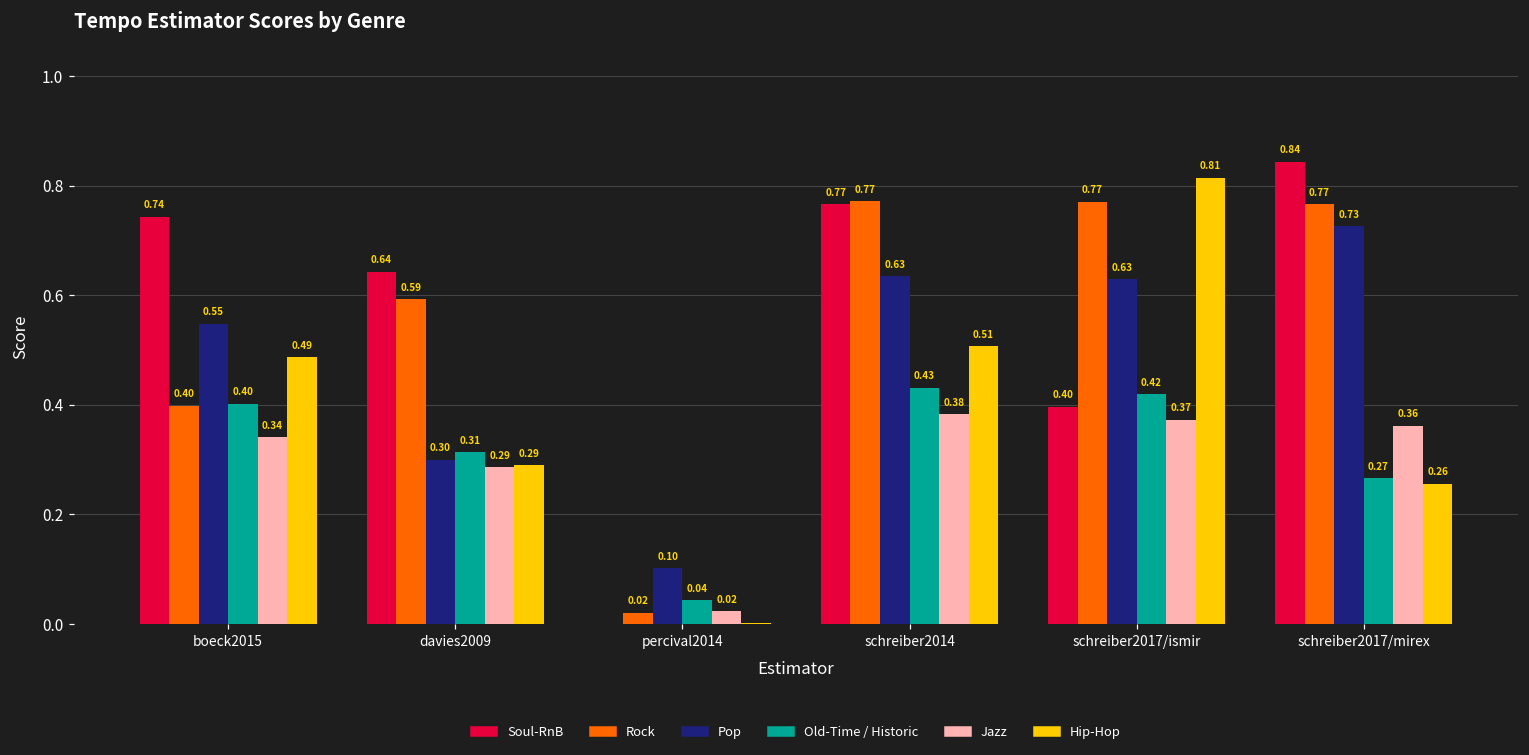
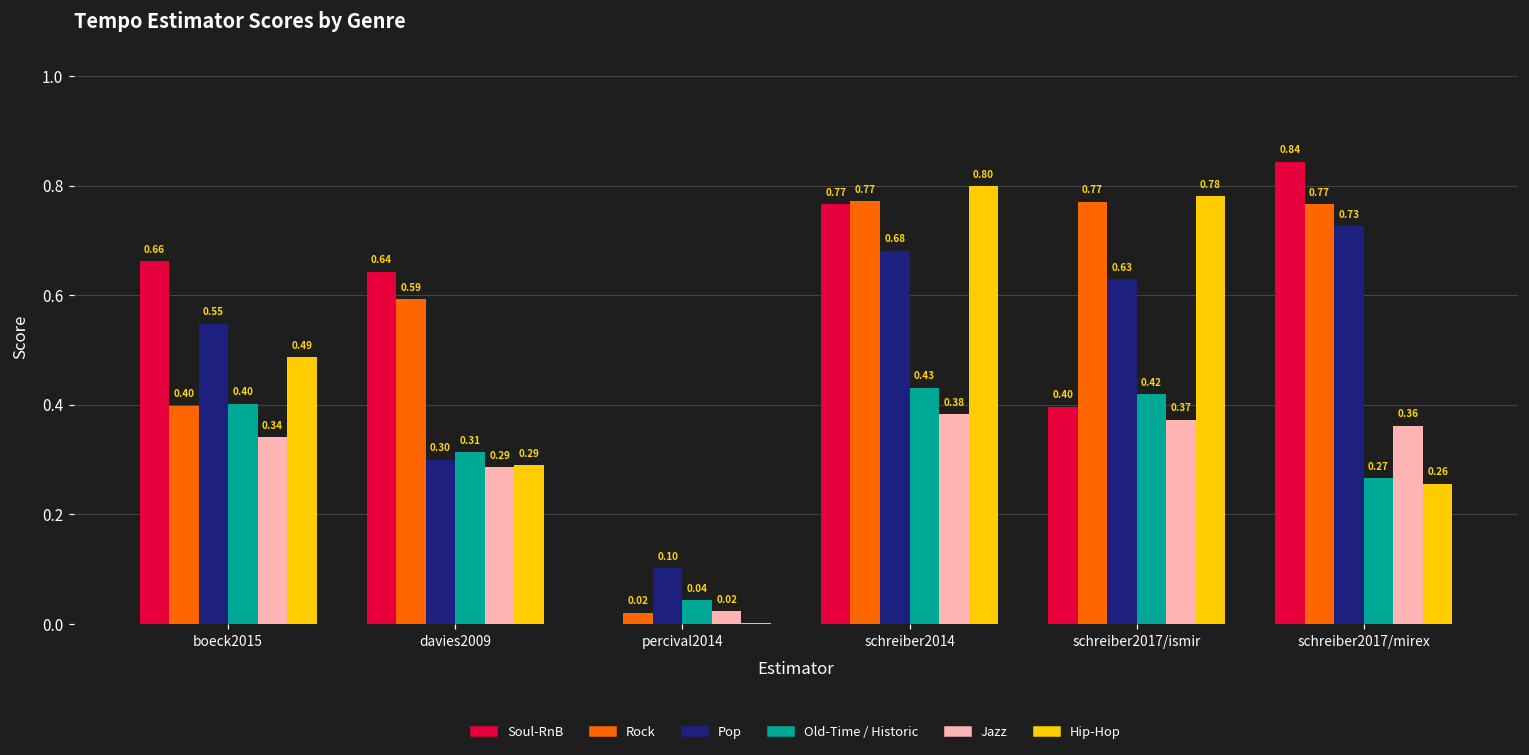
Soul-RnB, boeck2015: 0.74 -> 0.66
Pop, schreiber2014: 0.63 -> 0.68
Hip-Hop, schreiber2014: 0.51 -> 0.80
Hip-Hop, schreiber2017/ismir: 0.81 -> 0.78
